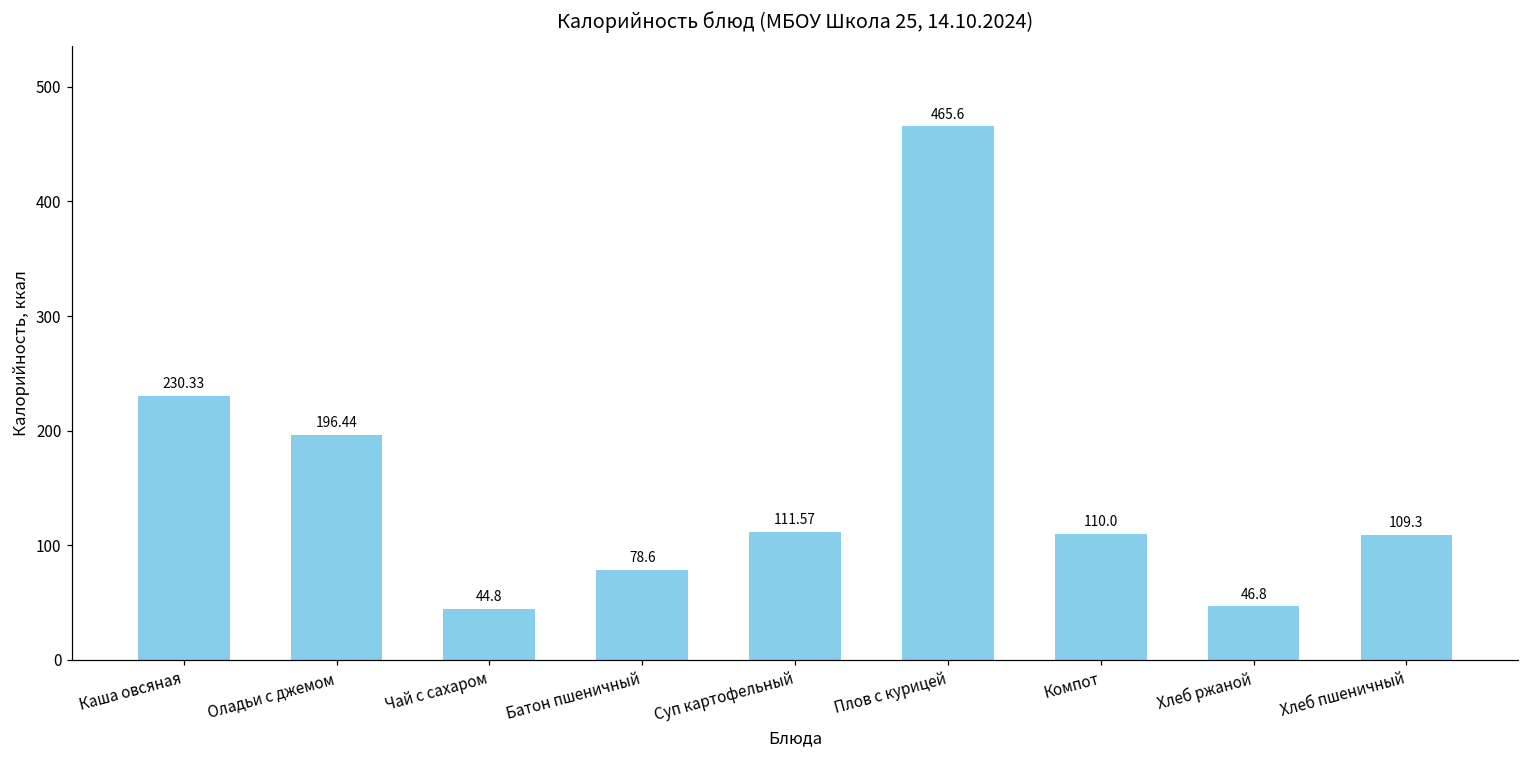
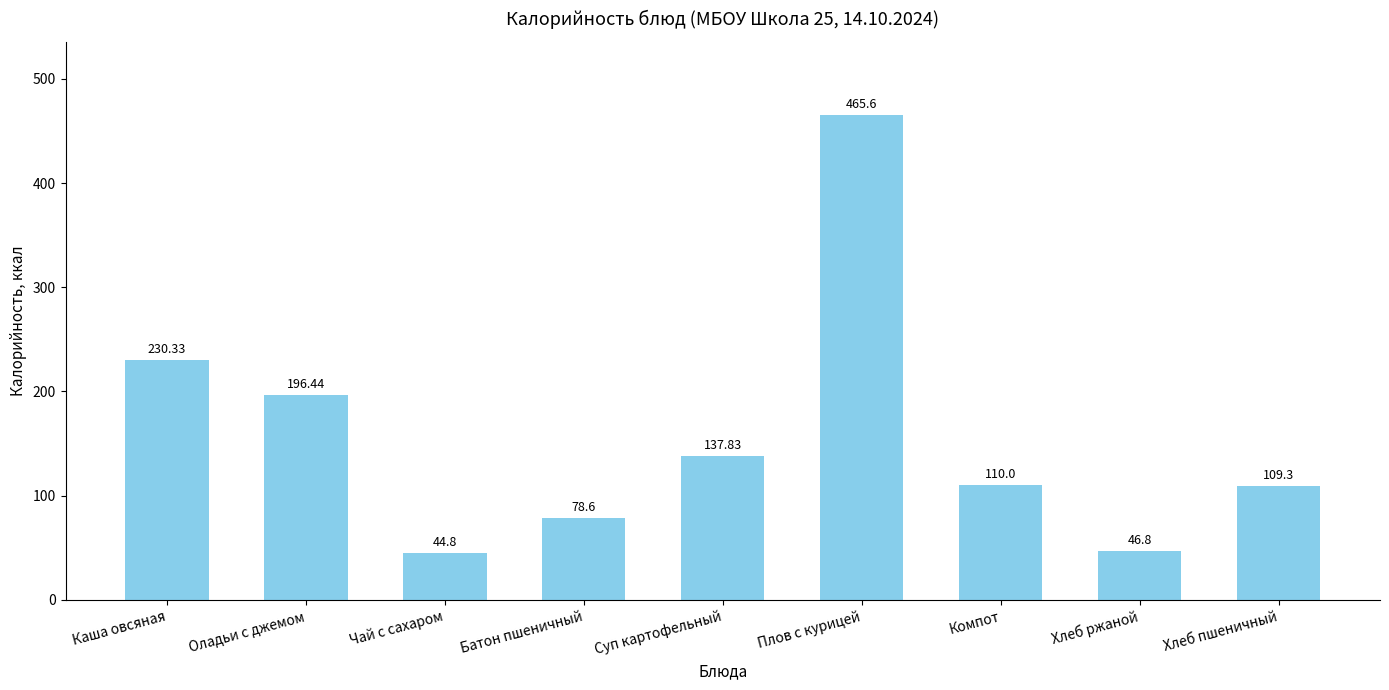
Суп картофельный: 111.57 -> 137.83
